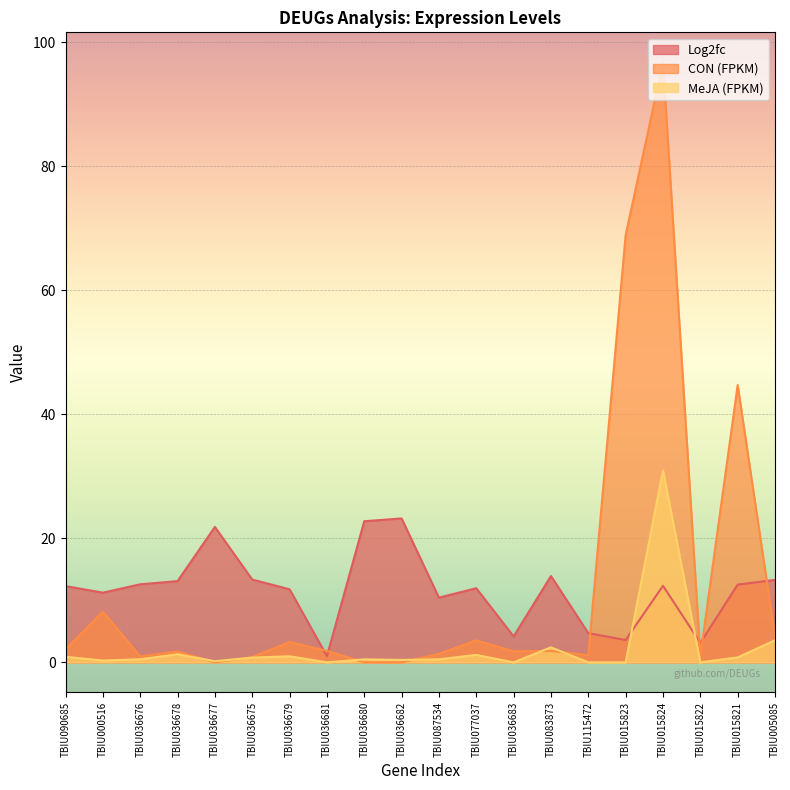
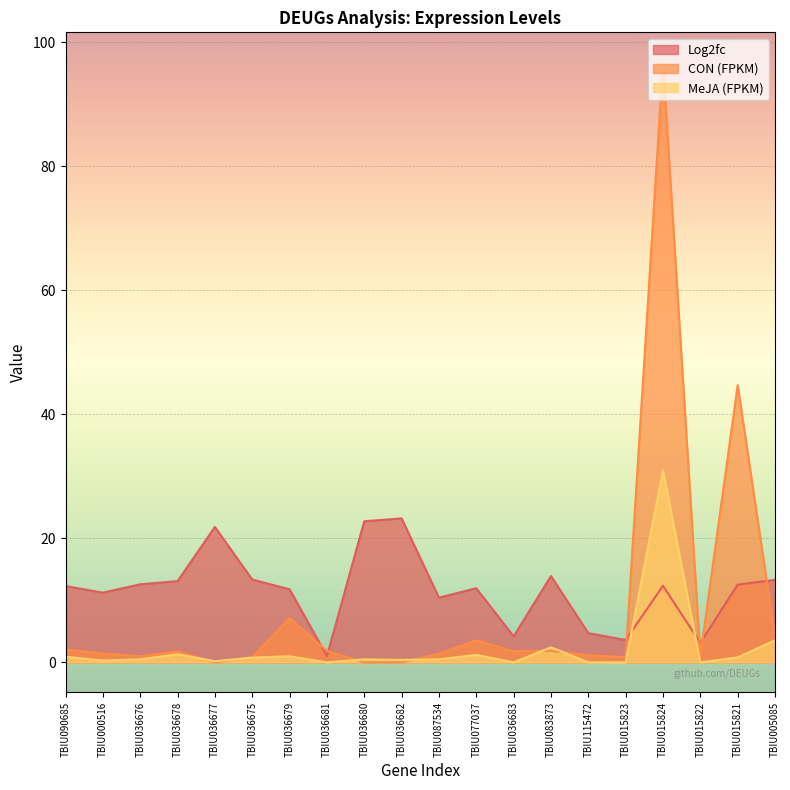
CON (FPKM), TBIU000516: 8 -> 1
CON (FPKM), TBIU036679: 3 -> 7
CON (FPKM), TBIU015823: 69 -> 1
